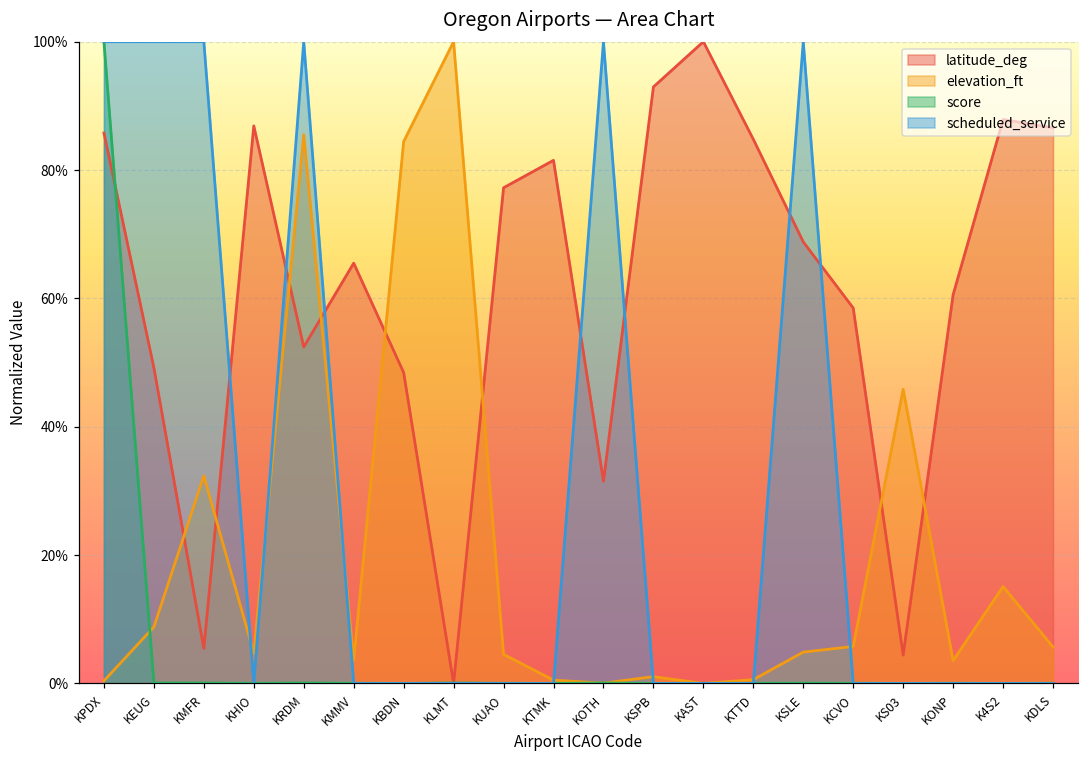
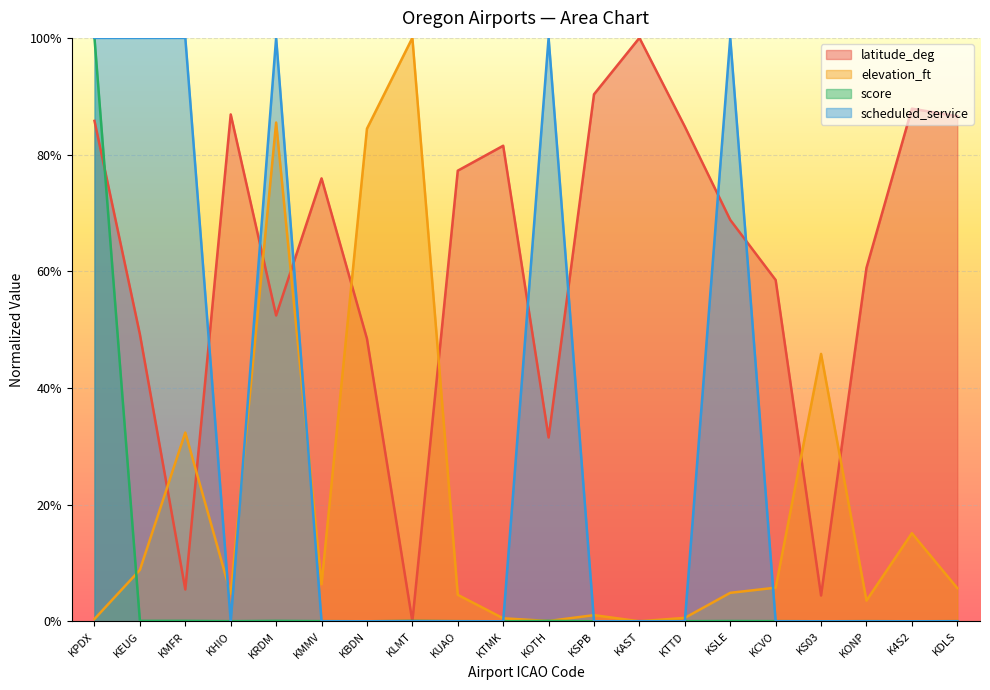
latitude_deg, KMMV: 65% -> 76%
elevation_ft, KMMV: 4% -> 6%
latitude_deg, KSPB: 93% -> 90%
